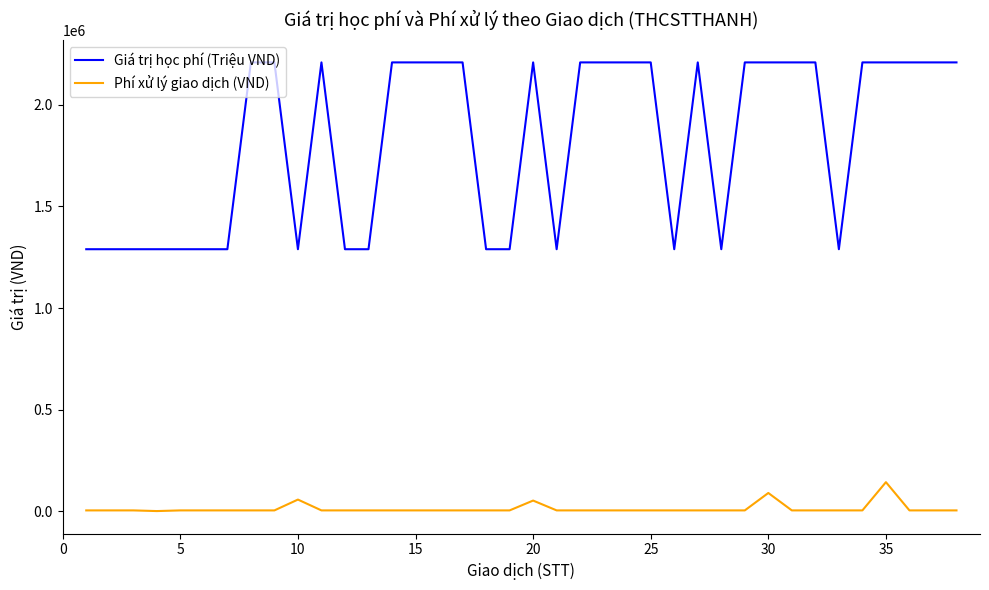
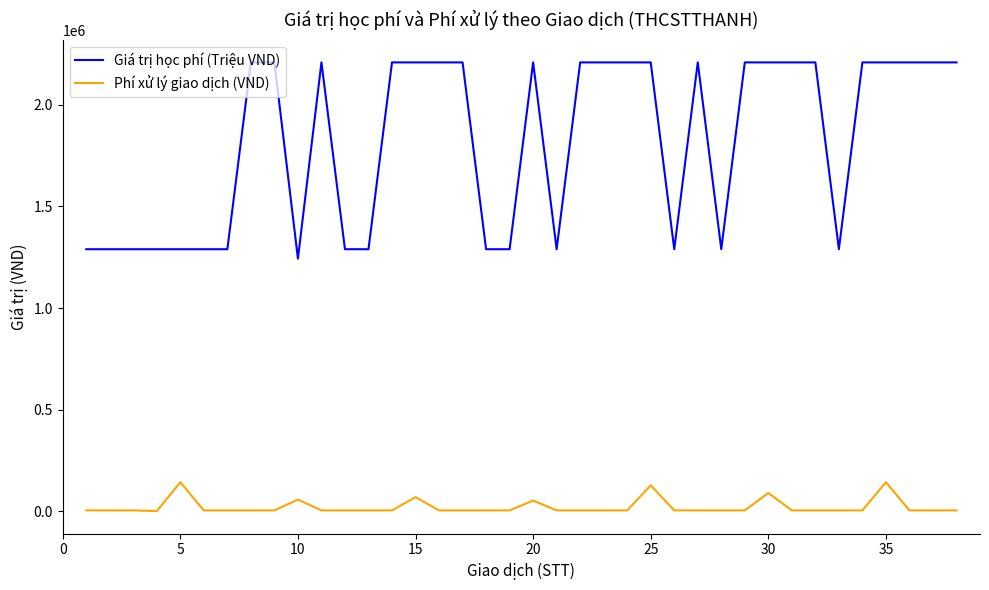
Phí xử lý giao dịch (VND), 5: 0 -> 140000
Giá trị học phí (Triệu VND), 10: 1290000 -> 1240000
Phí xử lý giao dịch (VND), 15: 0 -> 70000
Phí xử lý giao dịch (VND), 25: 0 -> 130000
